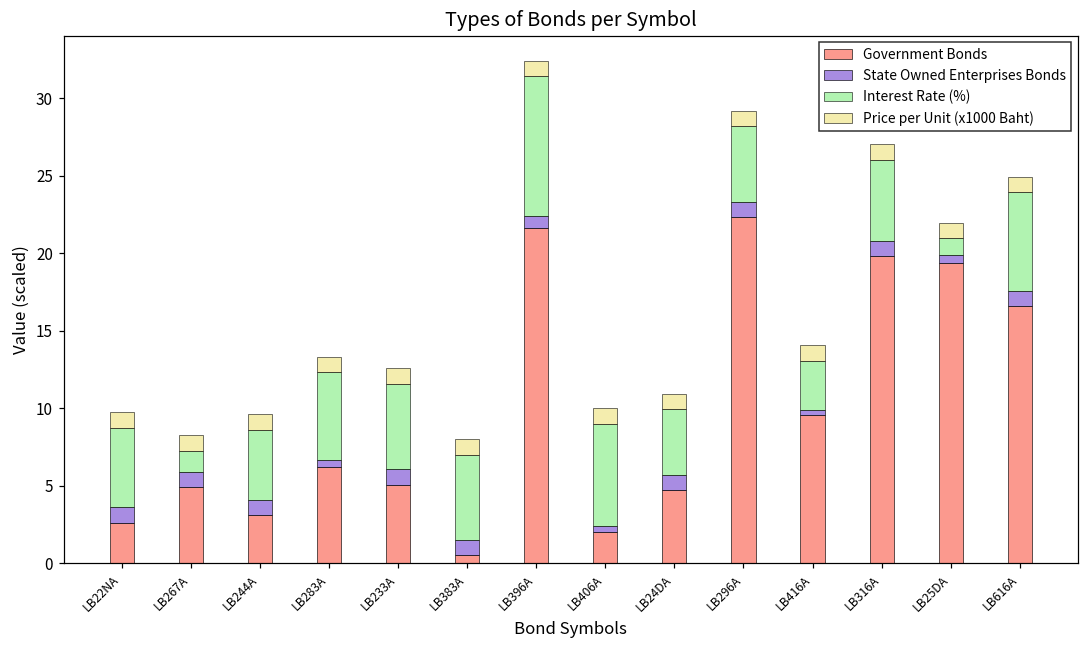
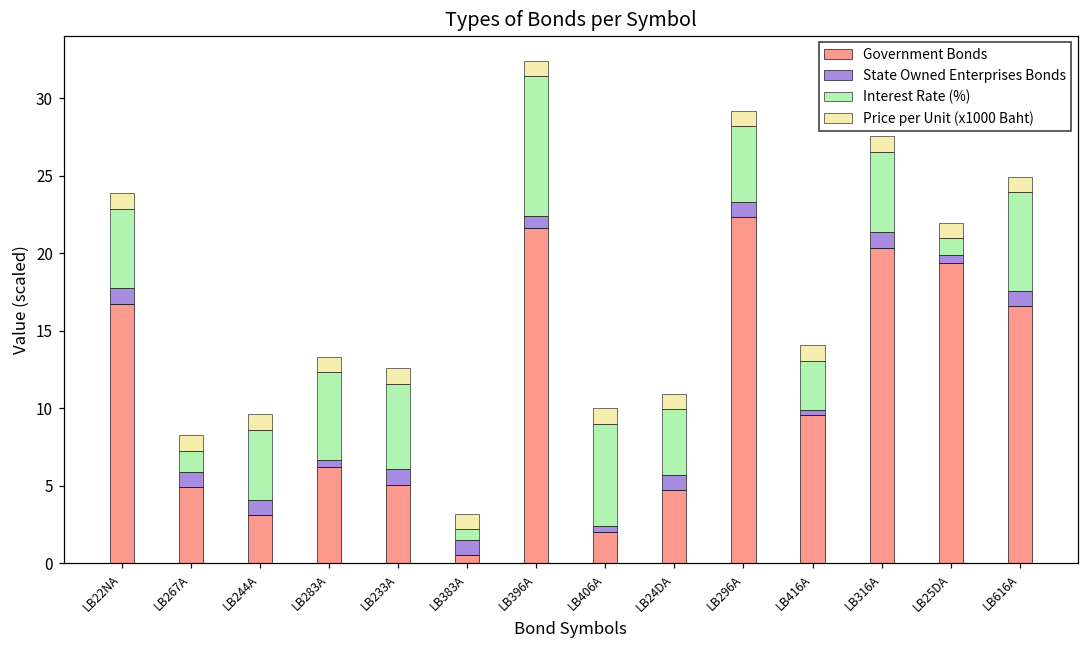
Government Bonds, LB22NA: 2.6 -> 16.8
Interest Rate (%), LB383A: 5.5 -> 0.7
Government Bonds, LB316A: 19.8 -> 20.3
